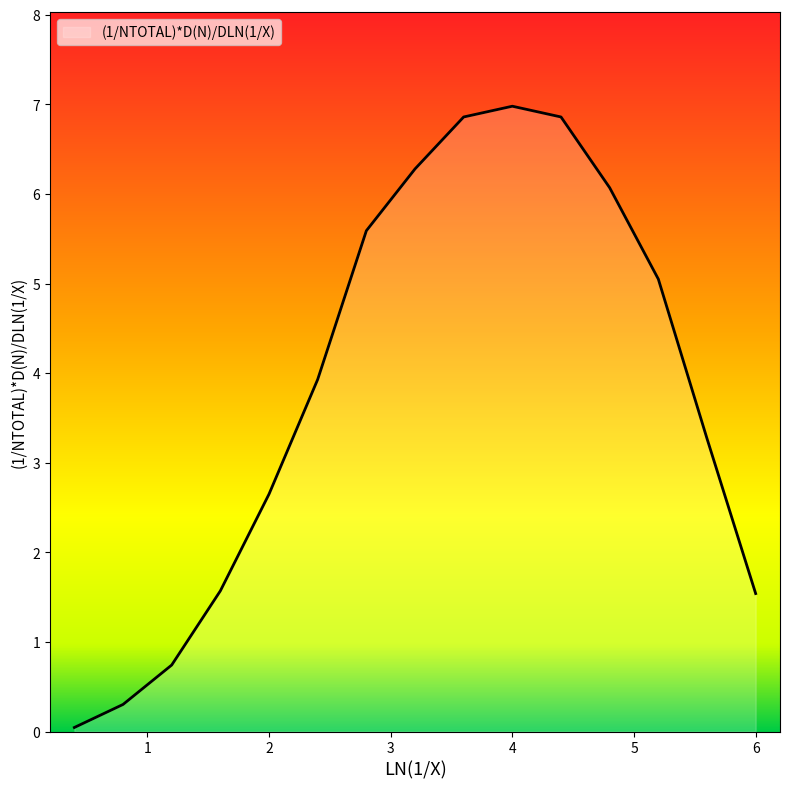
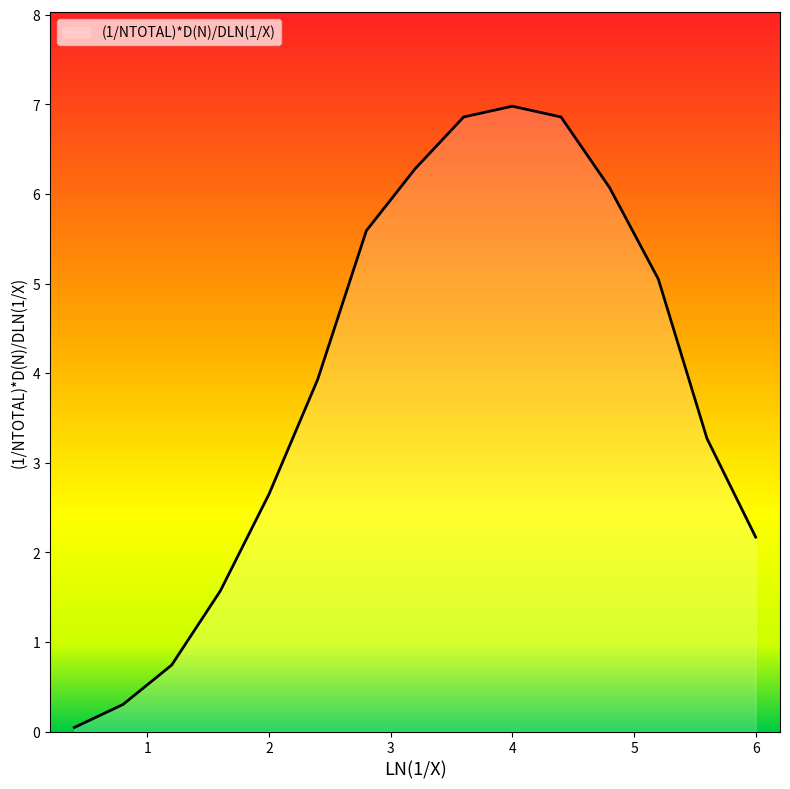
6: 1.5 -> 2.2
